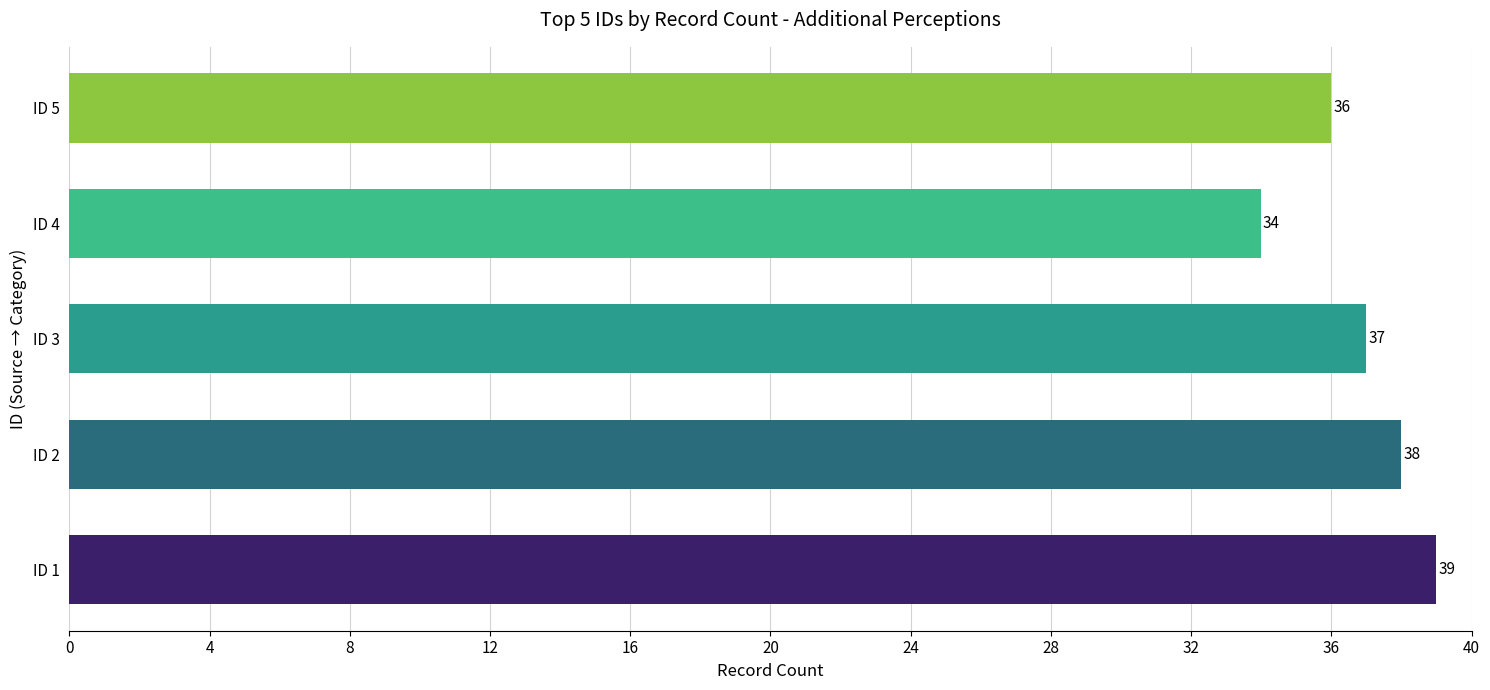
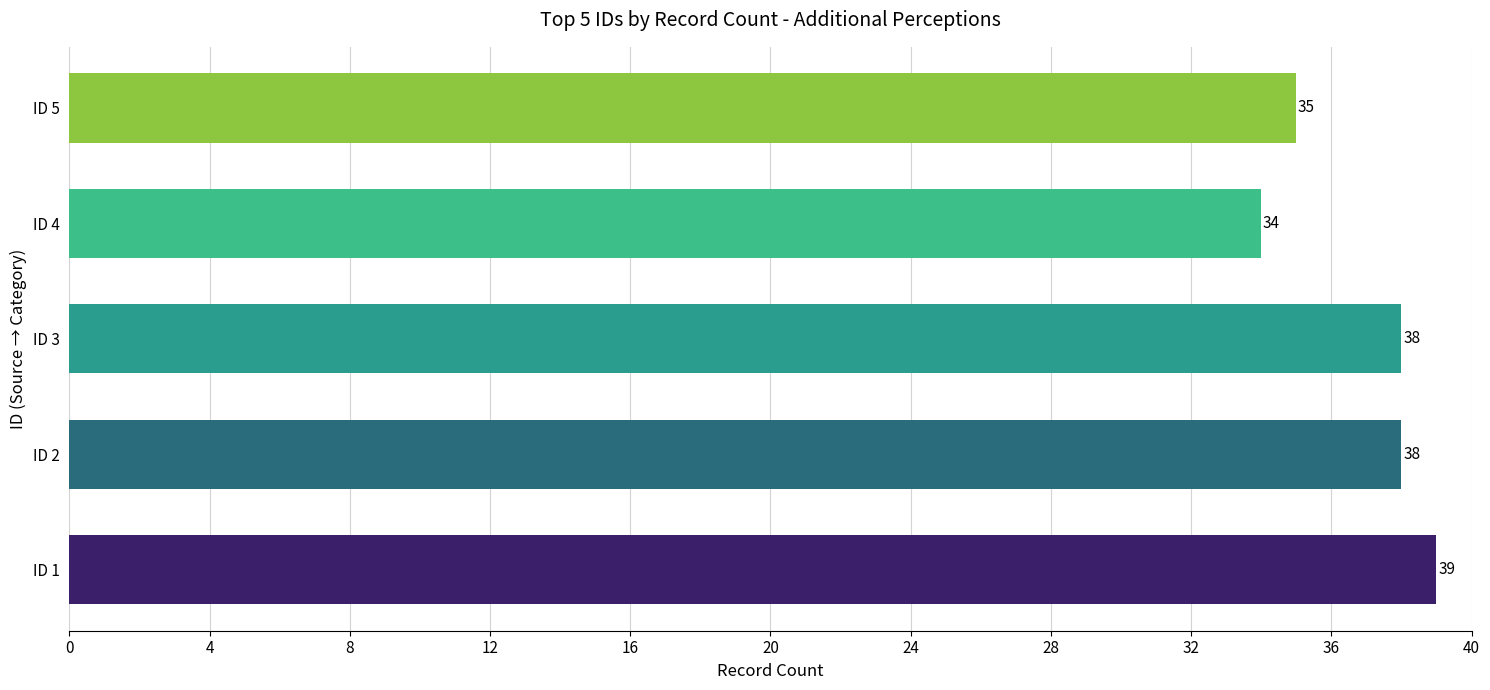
ID 5: 36 -> 35
ID 3: 37 -> 38
